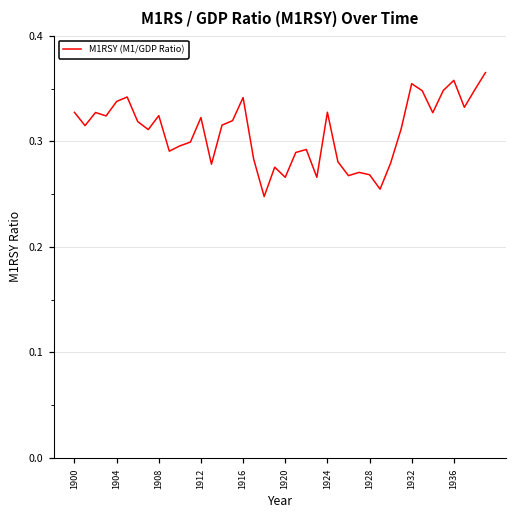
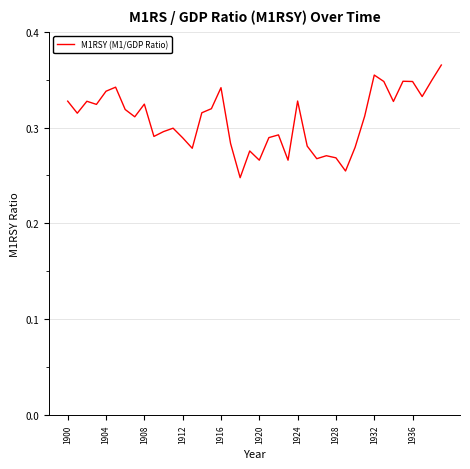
1912: 0.32 -> 0.29
1936: 0.36 -> 0.35
